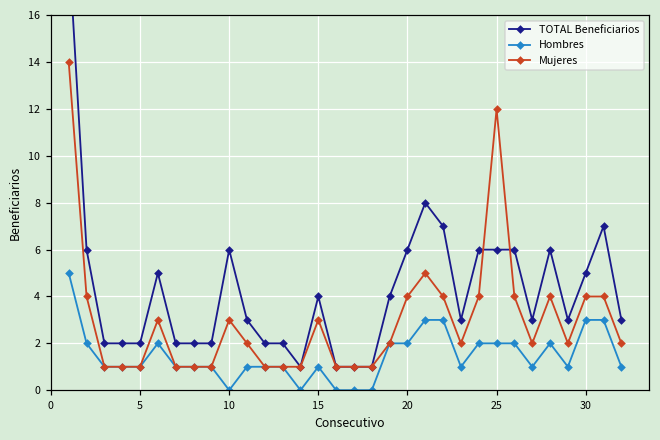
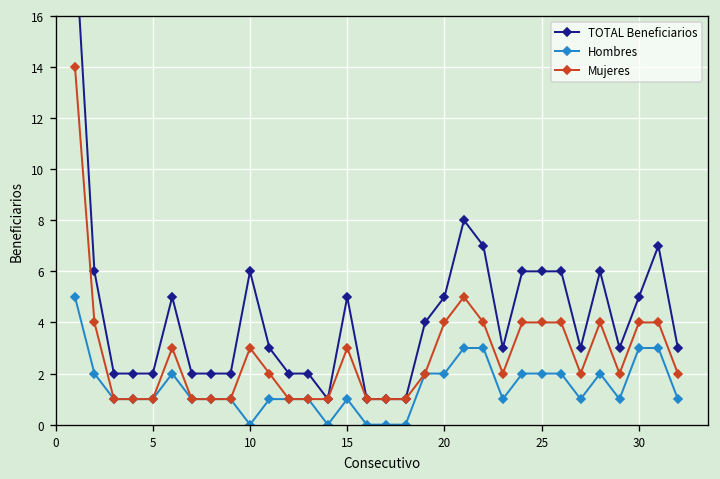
TOTAL Beneficiarios, 15: 4 -> 5
TOTAL Beneficiarios, 20: 6 -> 5
Mujeres, 25: 12 -> 4
